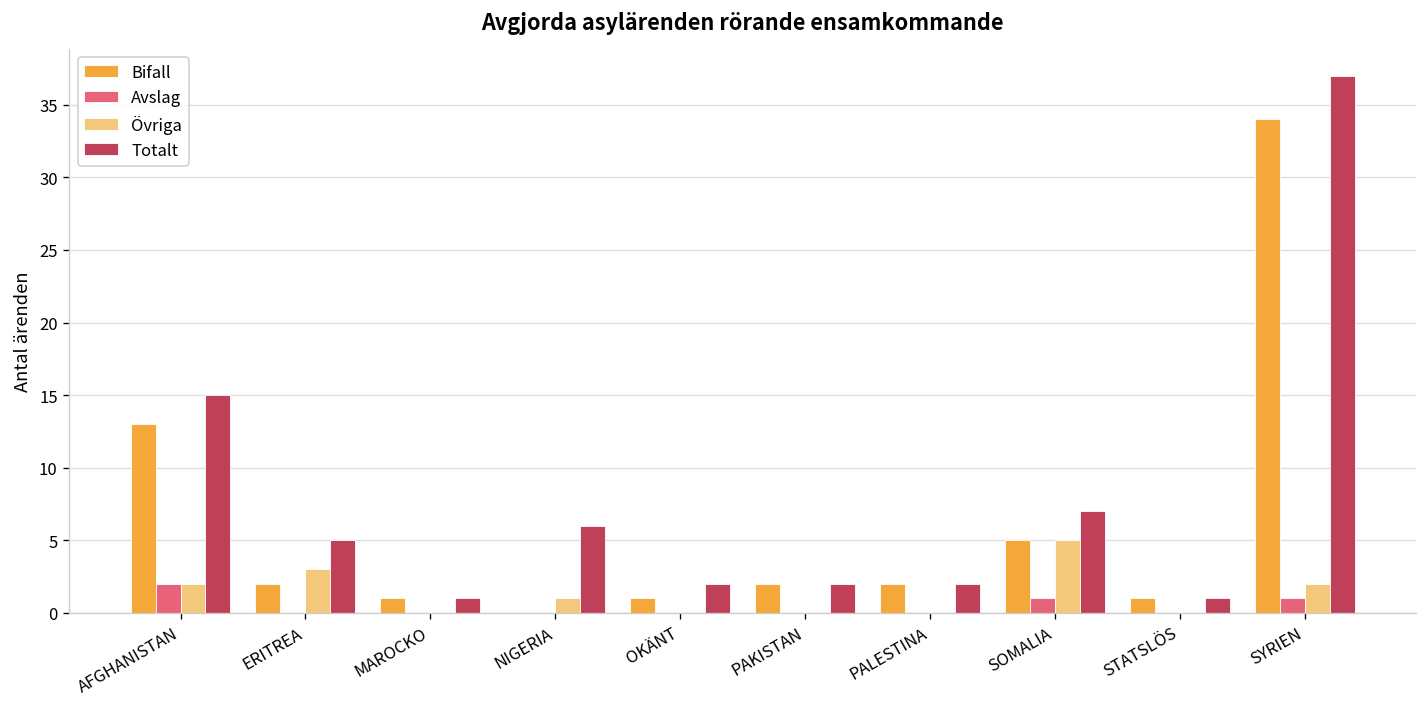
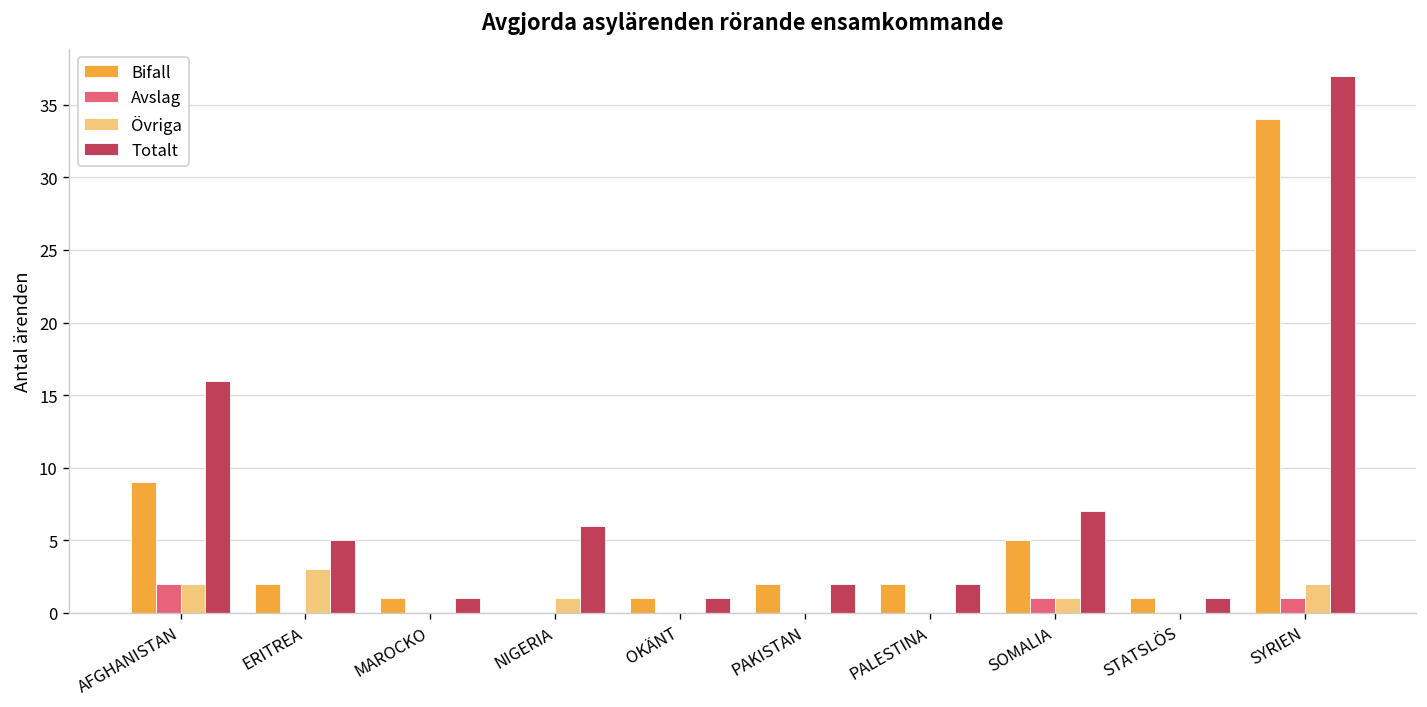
Bifall, AFGHANISTAN: 13 -> 9
Totalt, AFGHANISTAN: 15 -> 16
Totalt, OKÄNT: 2 -> 1
Övriga, SOMALIA: 5 -> 1
